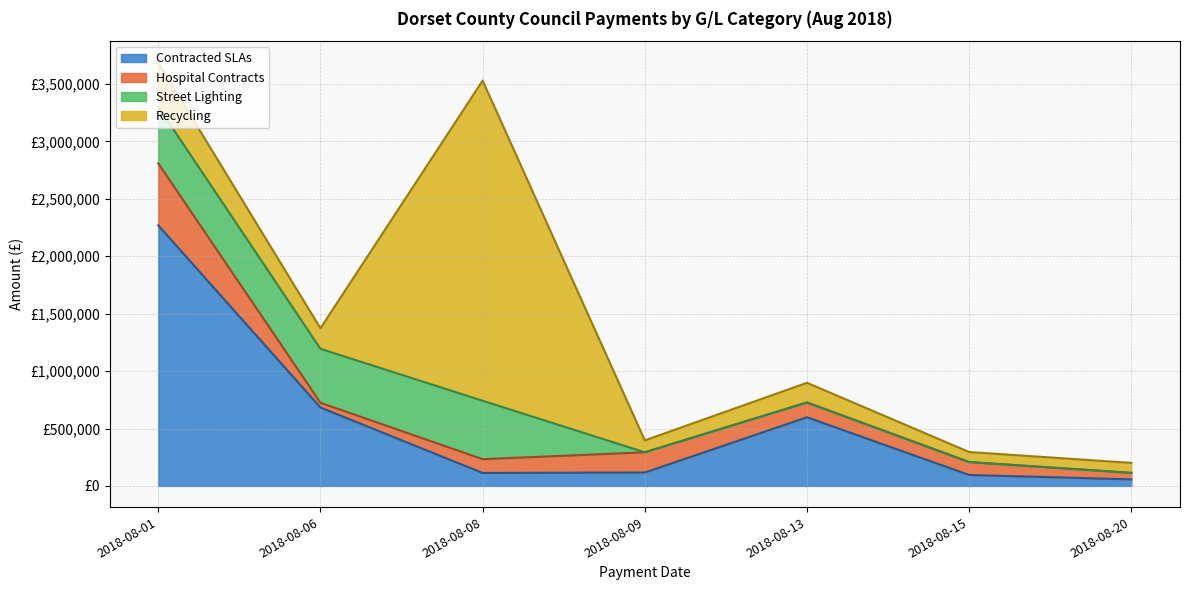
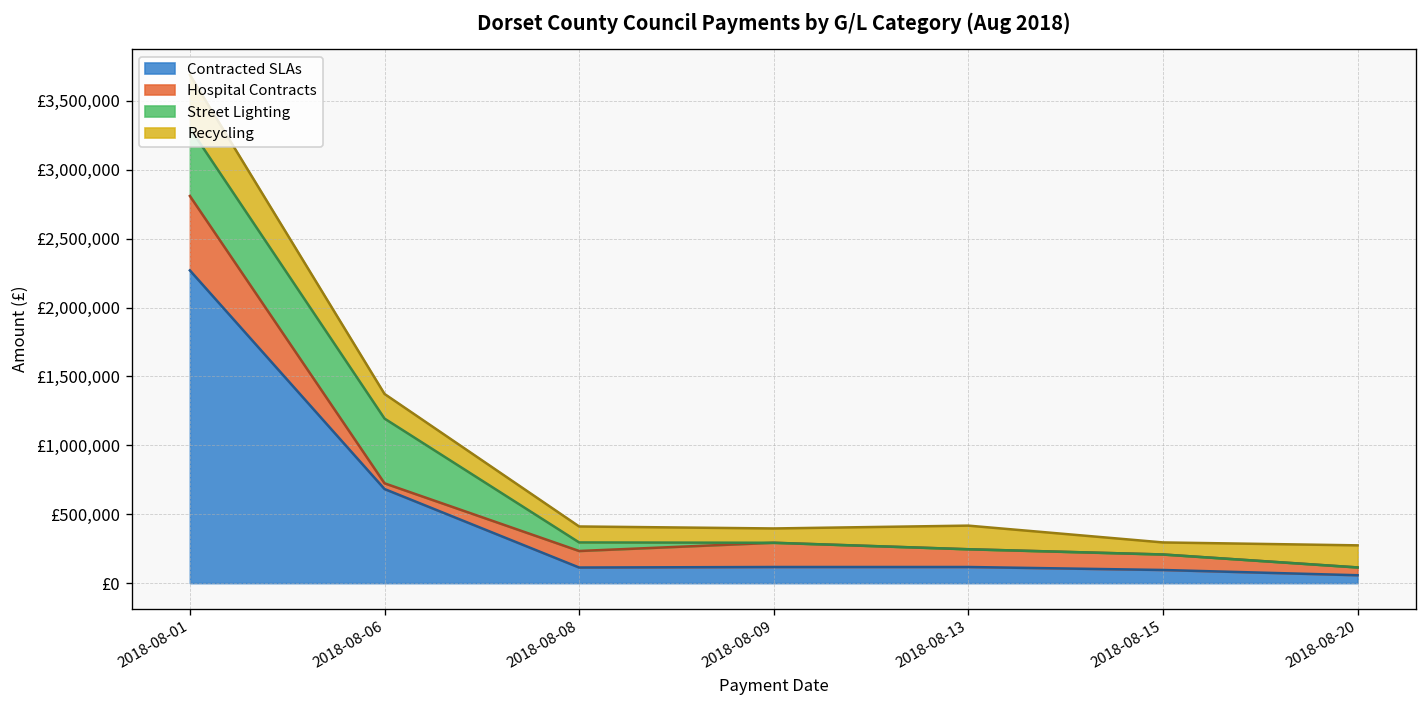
Street Lighting, 2018-08-08: £510,000 -> £60,000
Recycling, 2018-08-08: £2,790,000 -> £120,000
Contracted SLAs, 2018-08-13: £600,000 -> £120,000
Recycling, 2018-08-20: £90,000 -> £160,000
